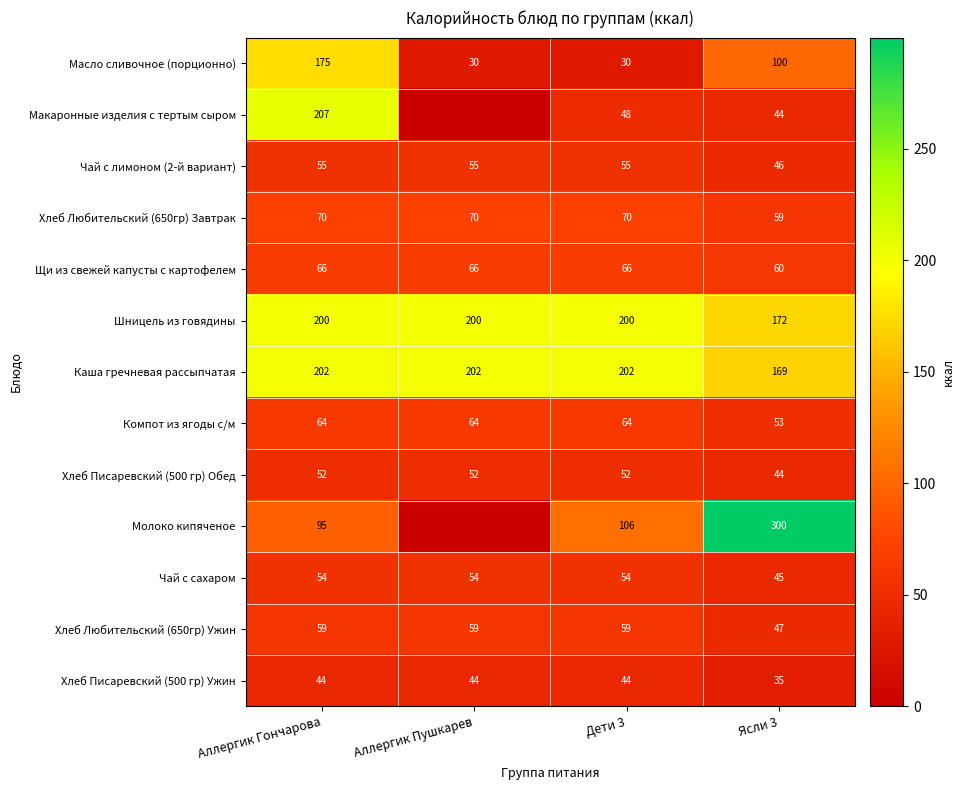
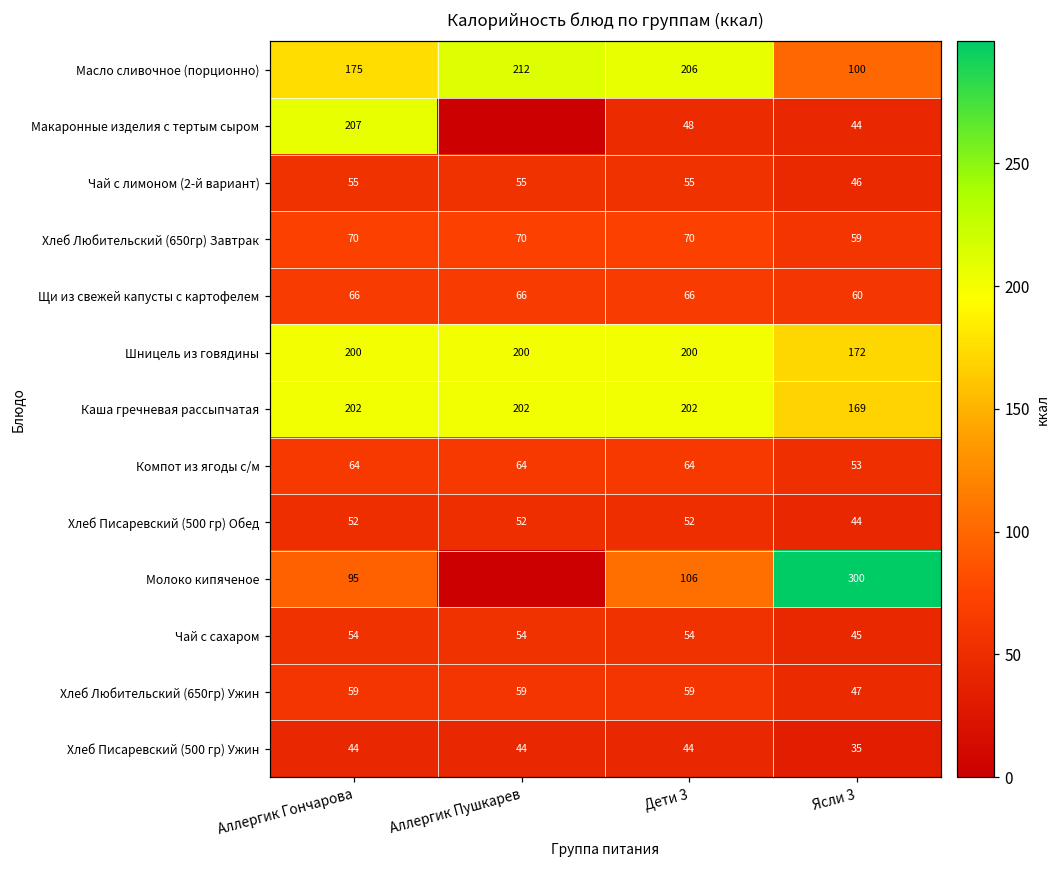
Масло сливочное (порционно), Аллергик Пушкарев: 30 -> 212
Масло сливочное (порционно), Дети 3: 30 -> 206
